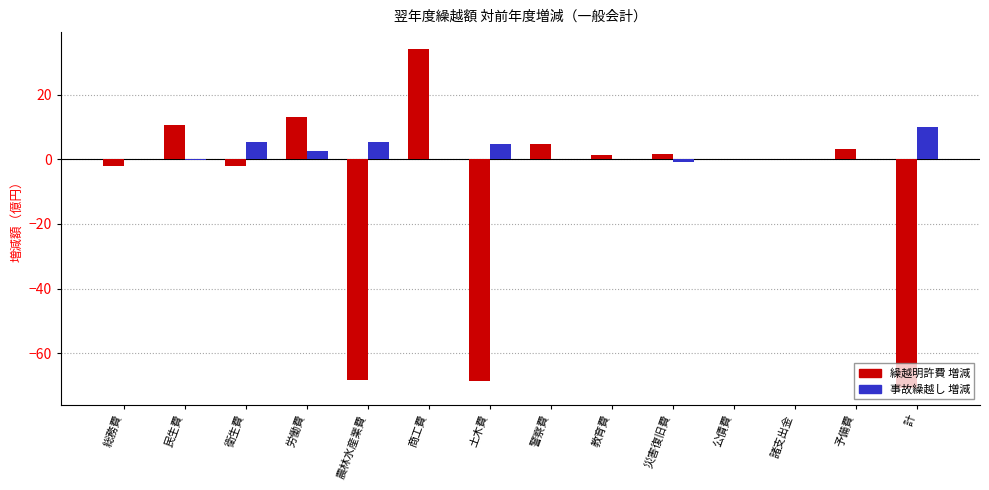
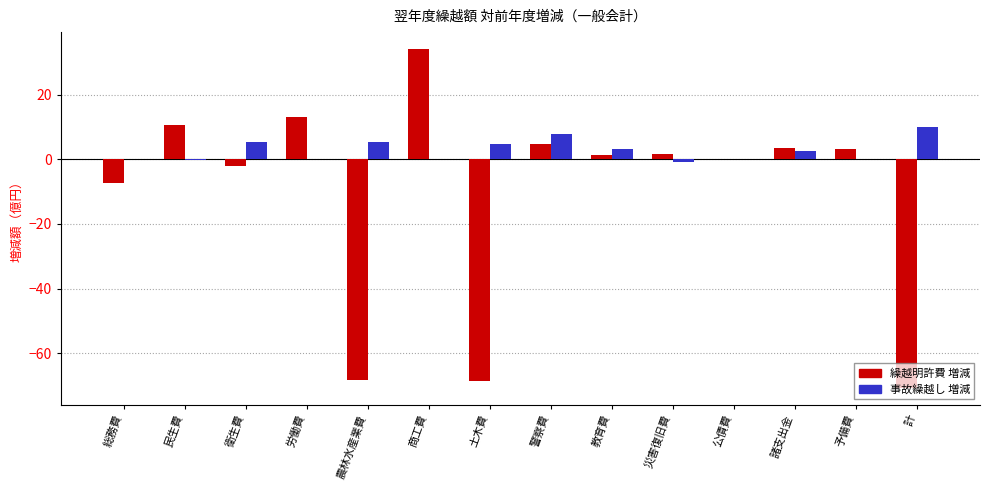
繰越明許費 増減, 総務費: -2 -> -7
事故繰越し 増減, 労働費: 3 -> 0
事故繰越し 増減, 警察費: 0 -> 8
事故繰越し 増減, 教育費: 0 -> 3
繰越明許費 増減, 諸支出金: 0 -> 3
事故繰越し 増減, 諸支出金: 0 -> 3
